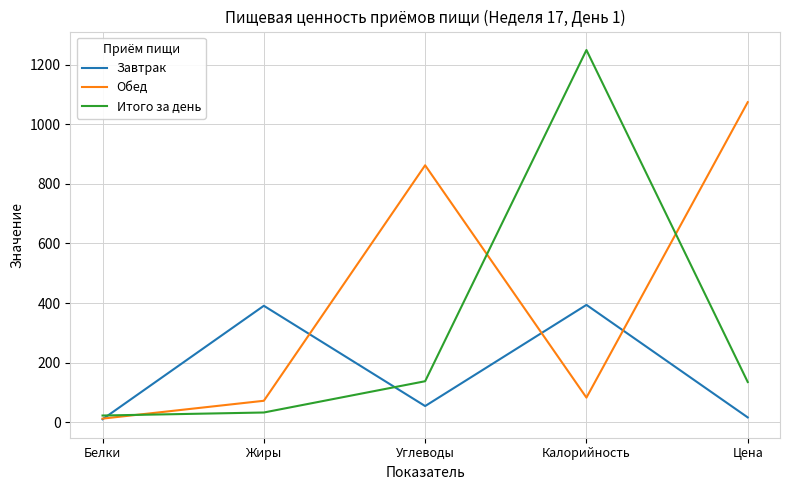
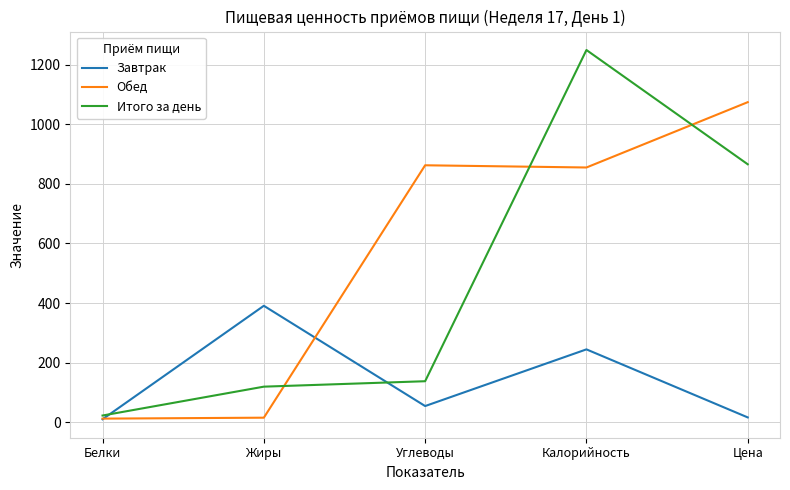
Обед, Жиры: 70 -> 20
Итого за день, Жиры: 30 -> 120
Завтрак, Калорийность: 390 -> 240
Обед, Калорийность: 80 -> 850
Итого за день, Цена: 140 -> 870
